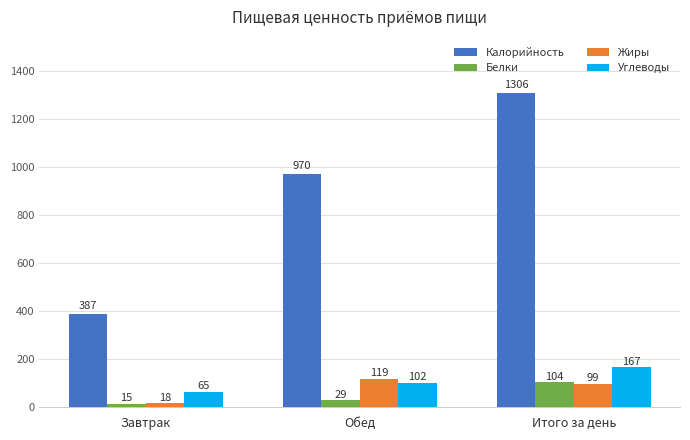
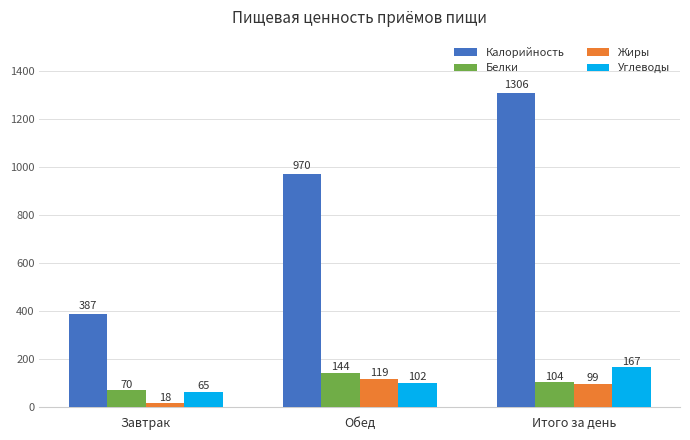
Белки, Завтрак: 15 -> 70
Белки, Обед: 29 -> 144
